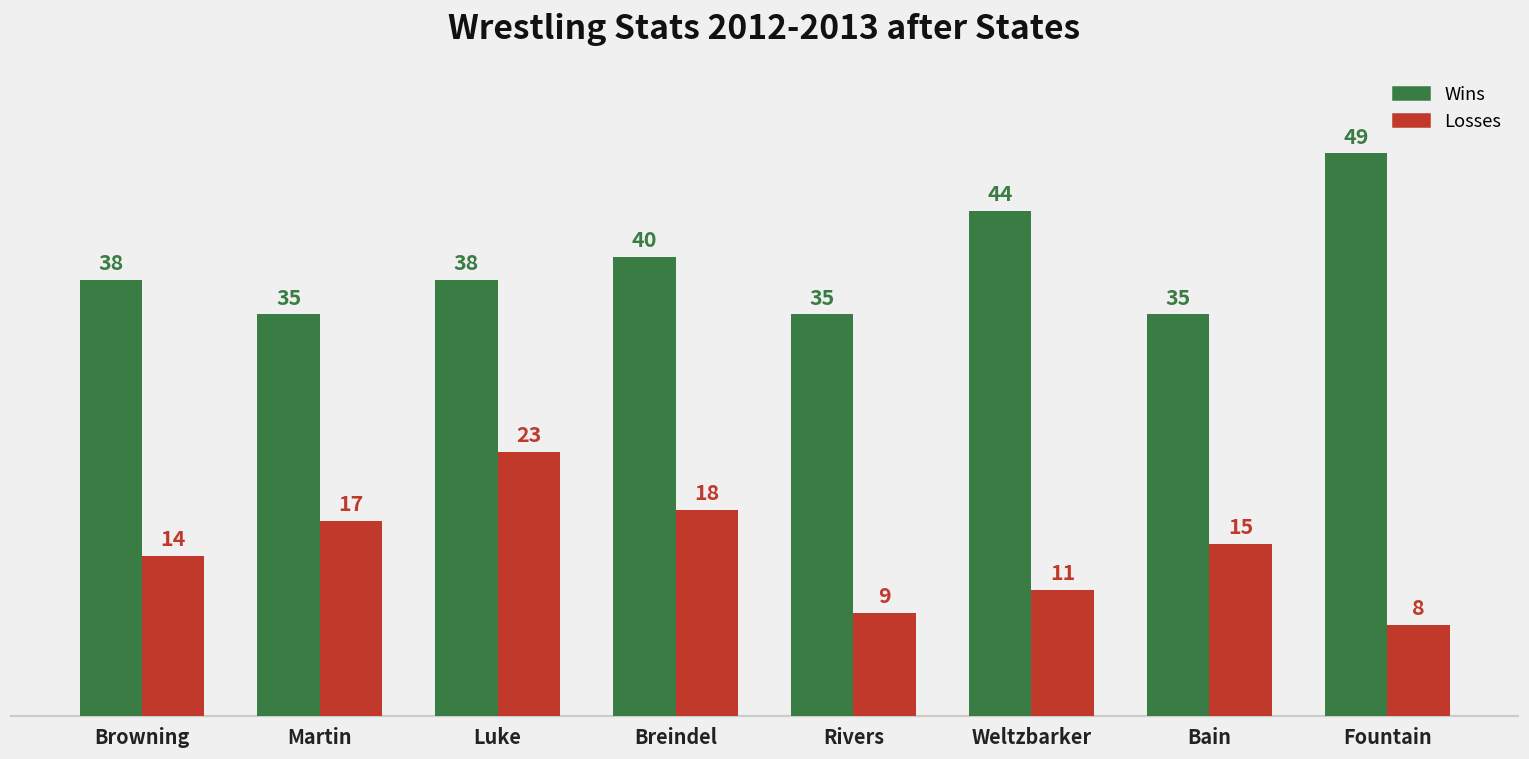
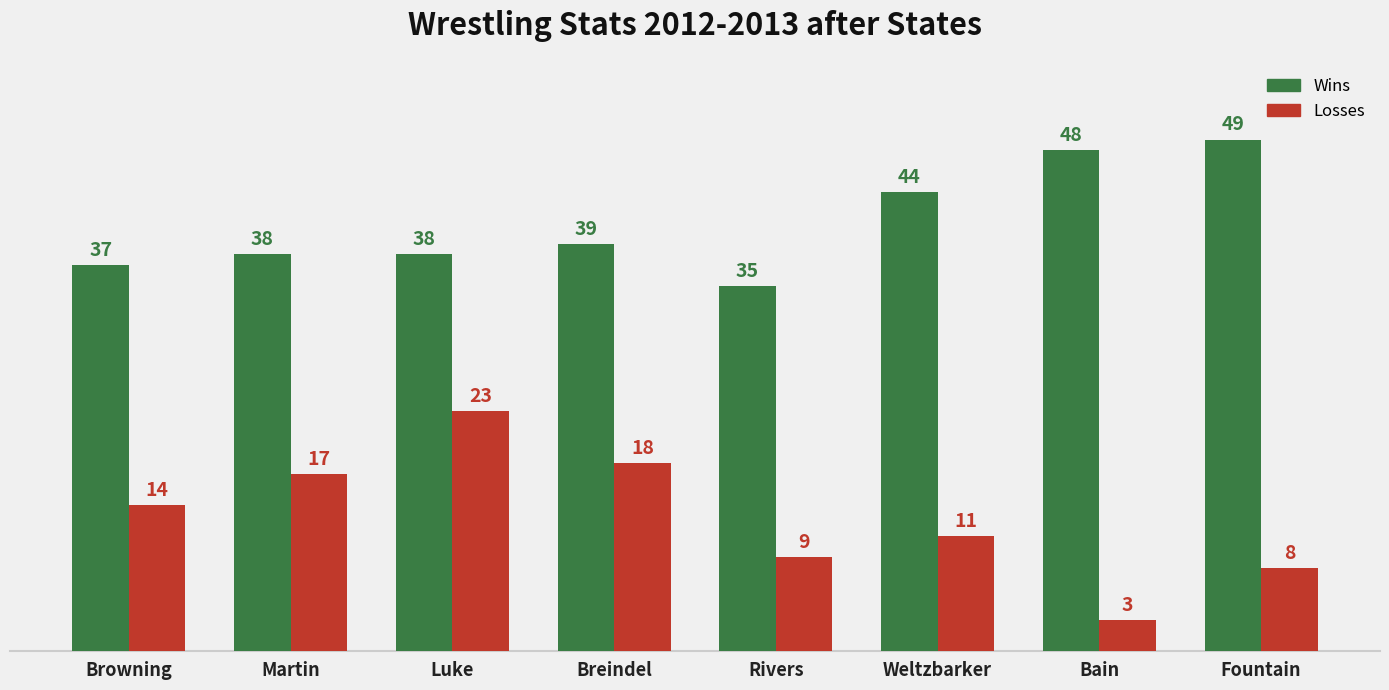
Wins, Browning: 38 -> 37
Wins, Martin: 35 -> 38
Wins, Breindel: 40 -> 39
Wins, Bain: 35 -> 48
Losses, Bain: 15 -> 3
